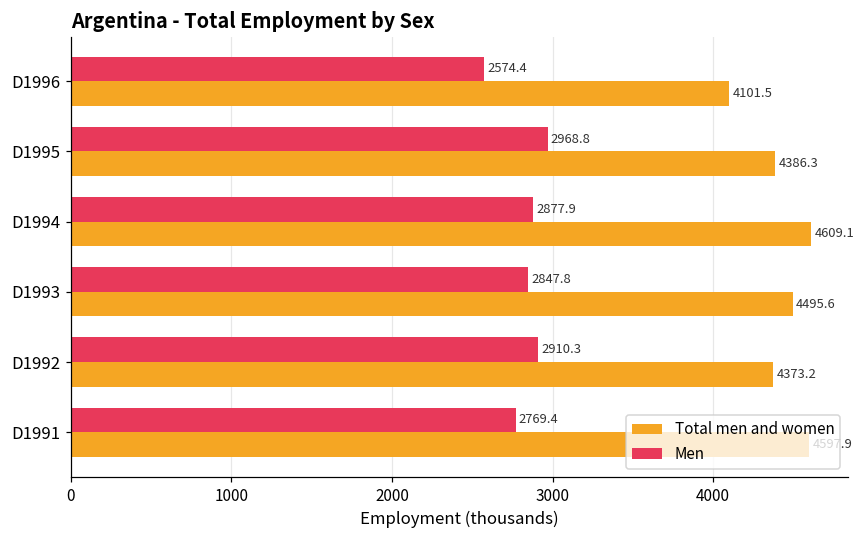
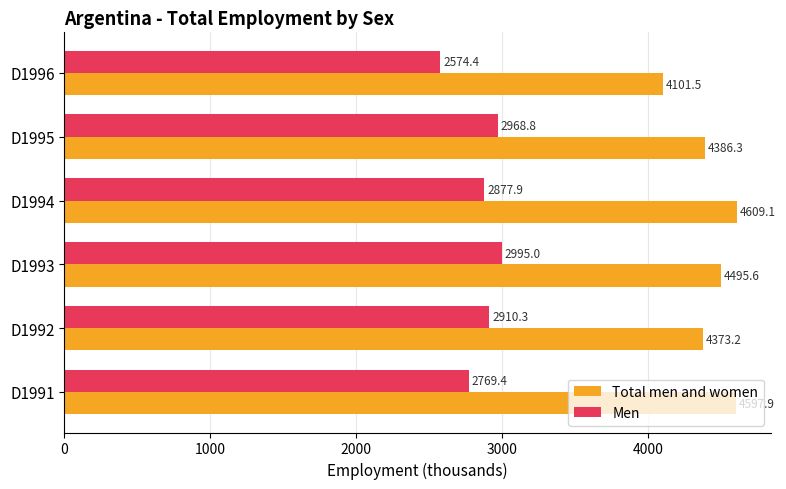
Men, D1993: 2847.8 -> 2995.0
